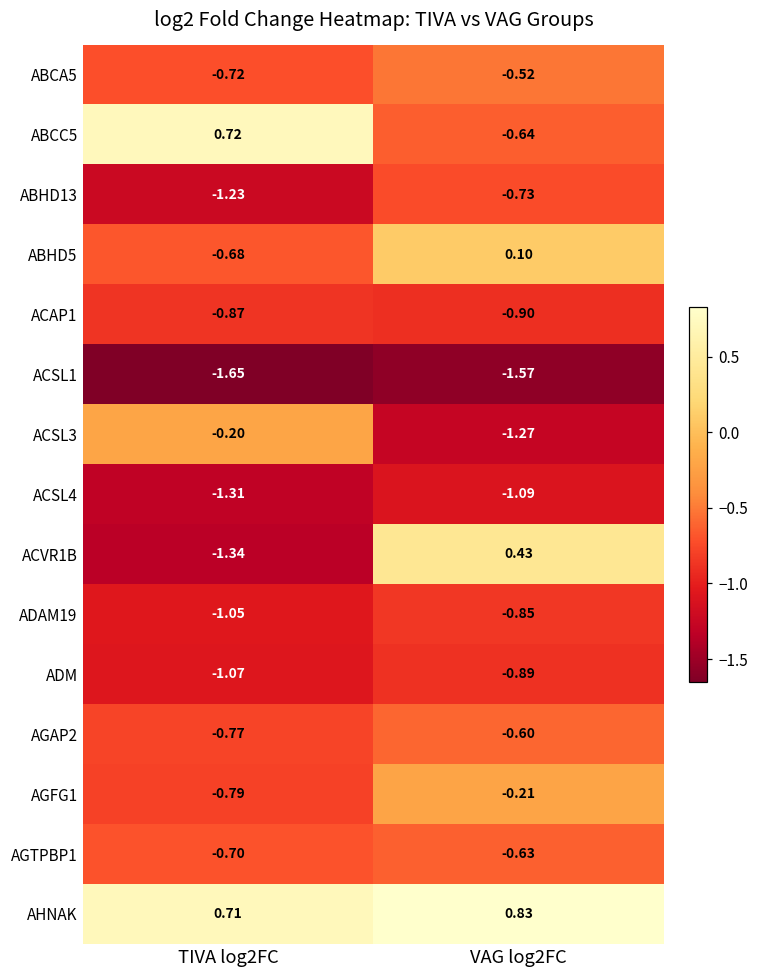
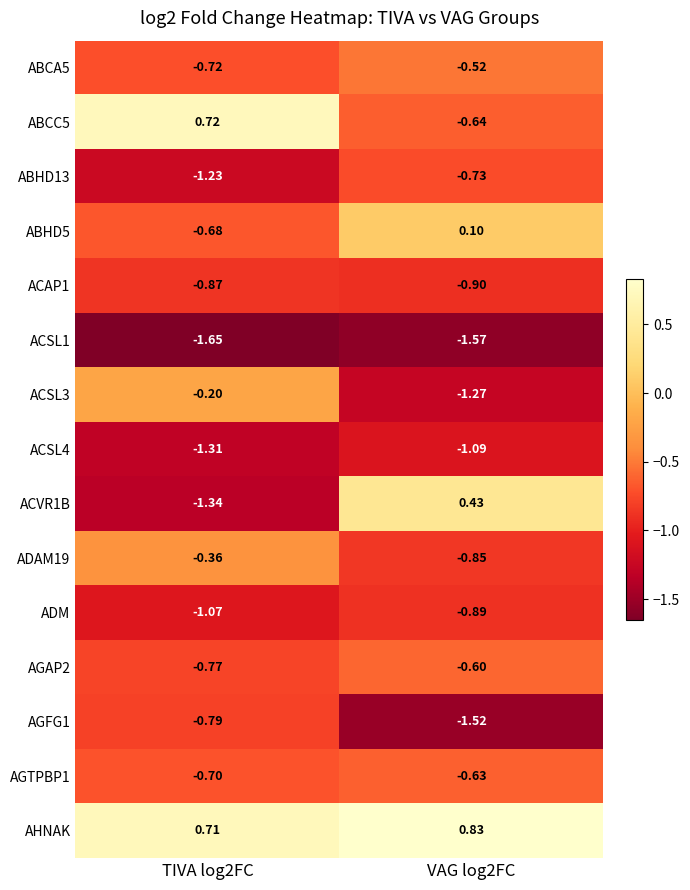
ADAM19, TIVA log2FC: -1.05 -> -0.36
AGFG1, VAG log2FC: -0.21 -> -1.52
